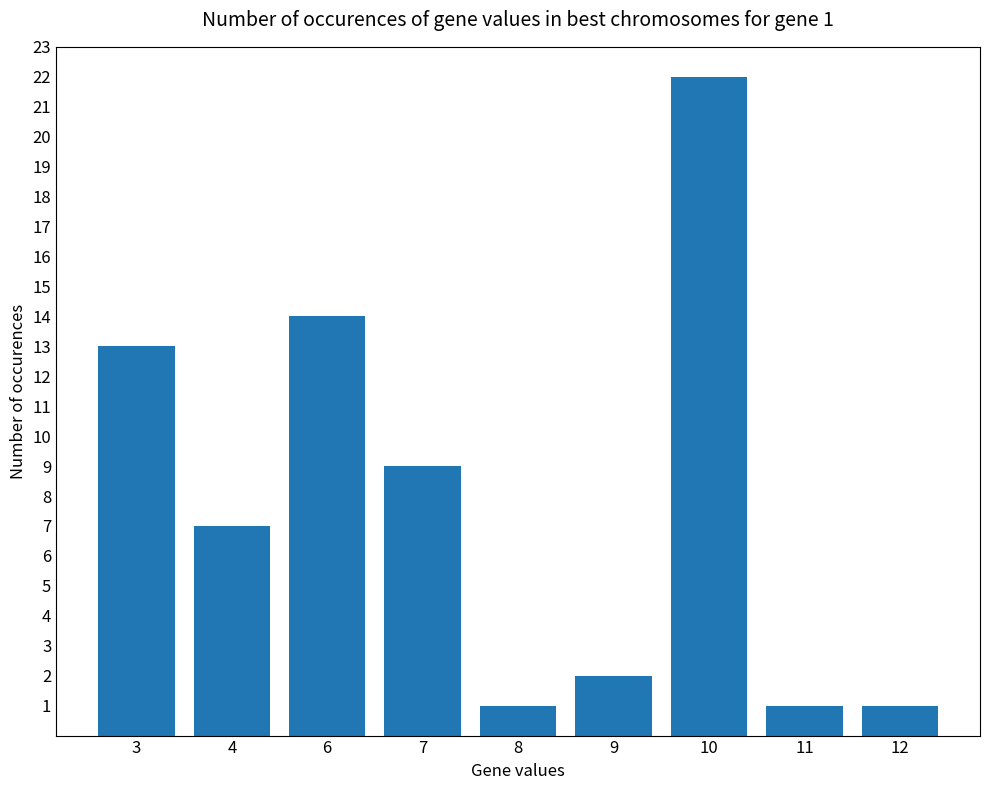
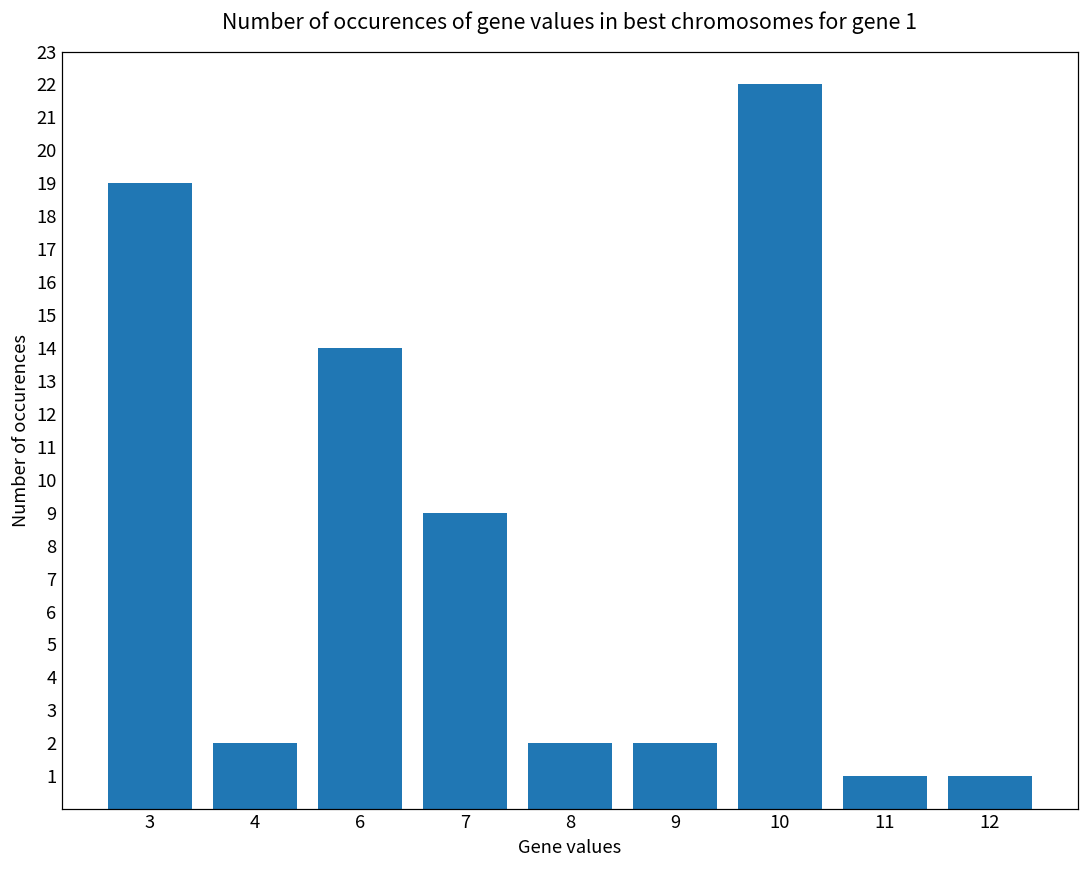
3: 13 -> 19
4: 7 -> 2
8: 1 -> 2
